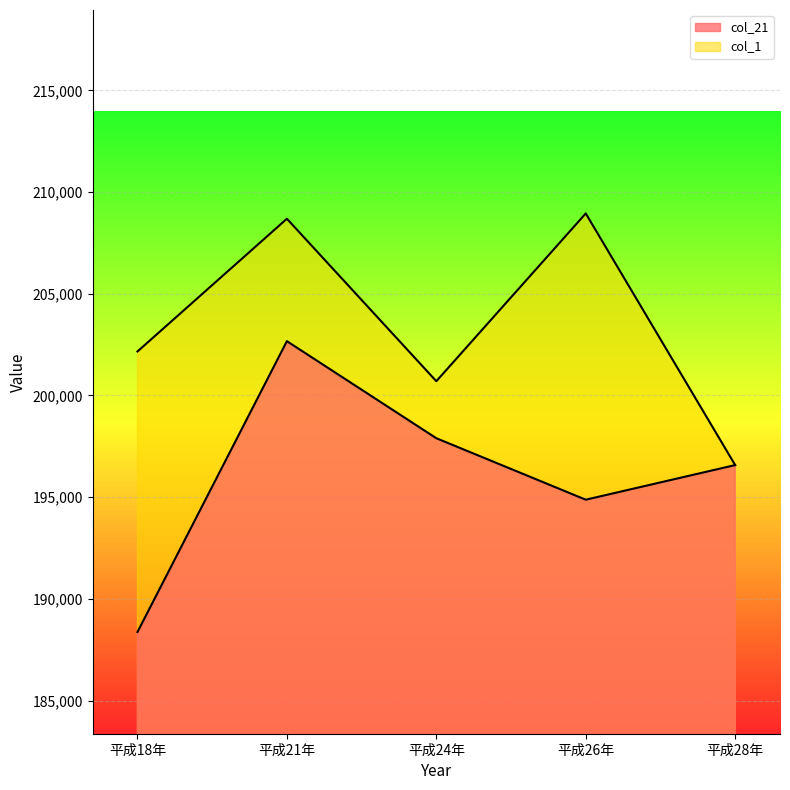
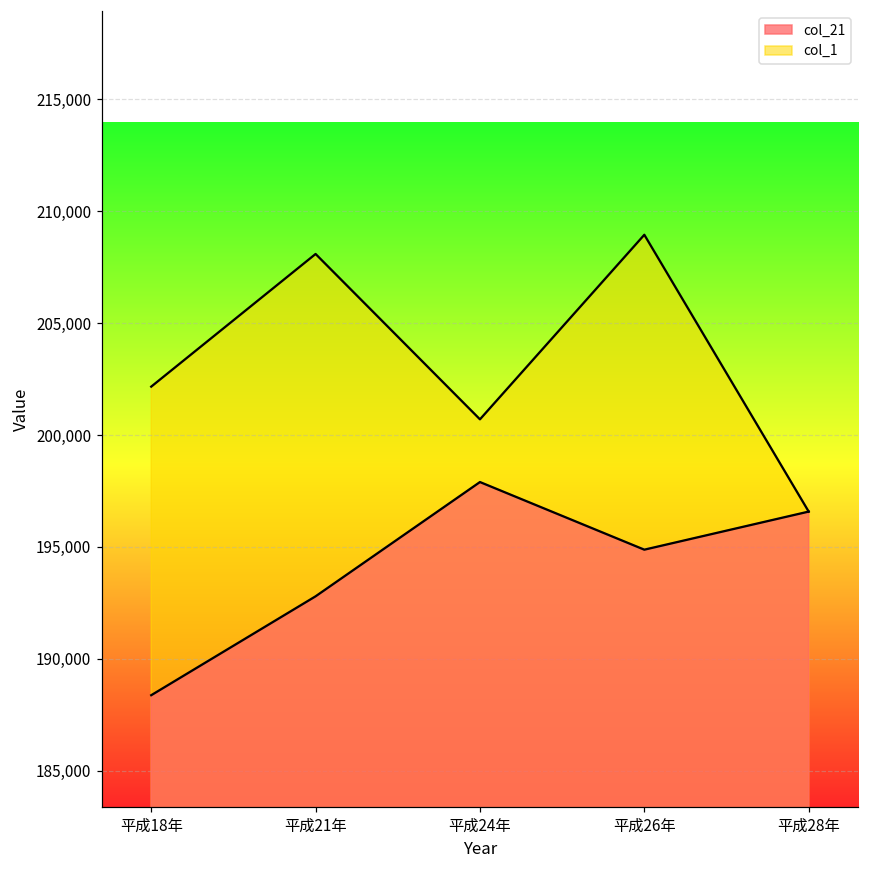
col_21, 平成21年: 202,700 -> 192,800
col_1, 平成21年: 208,700 -> 208,100
